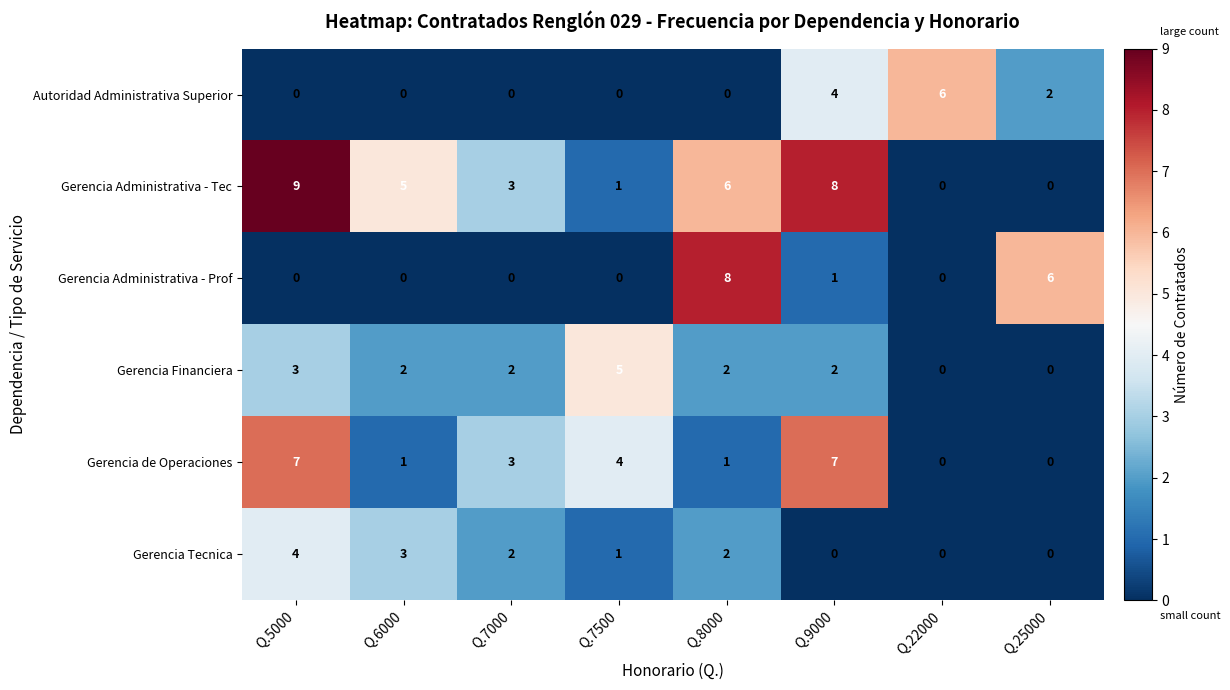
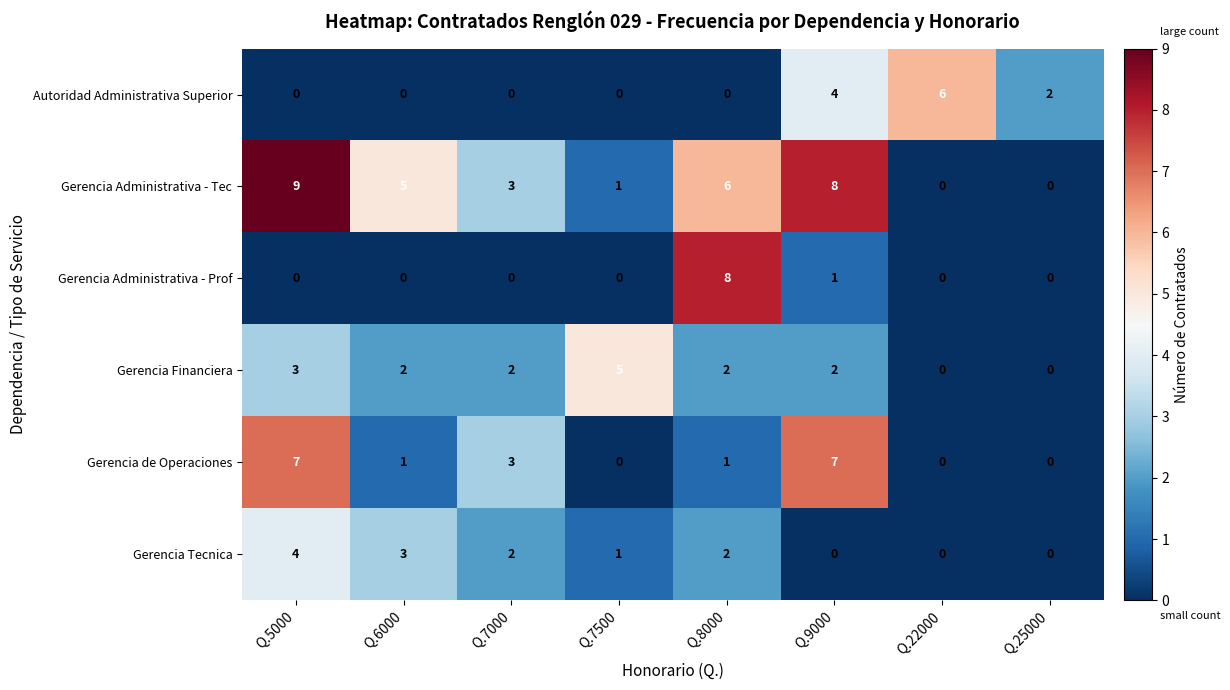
Gerencia Administrativa - Prof, Q.25000: 6 -> 0
Gerencia de Operaciones, Q.7500: 4 -> 0
